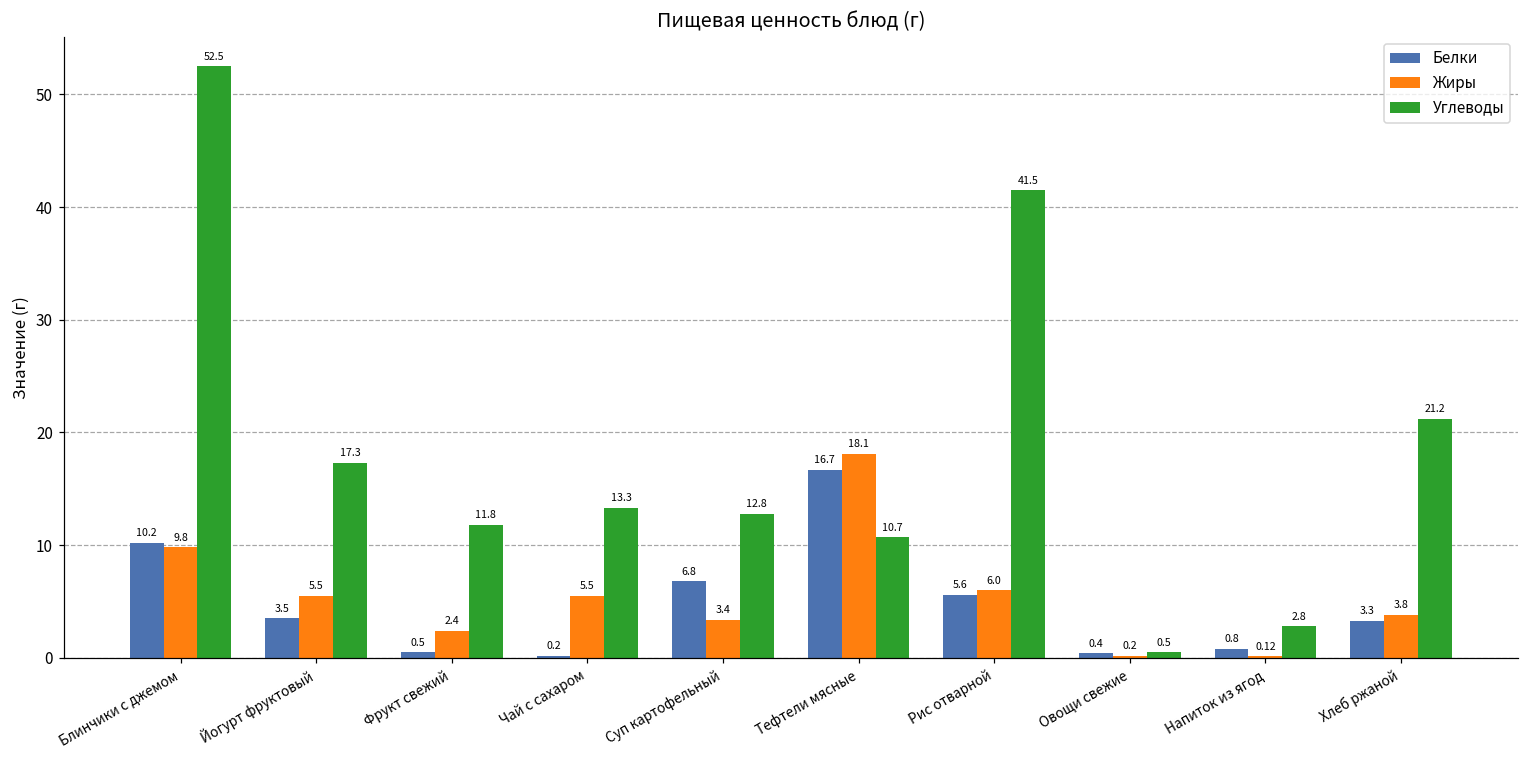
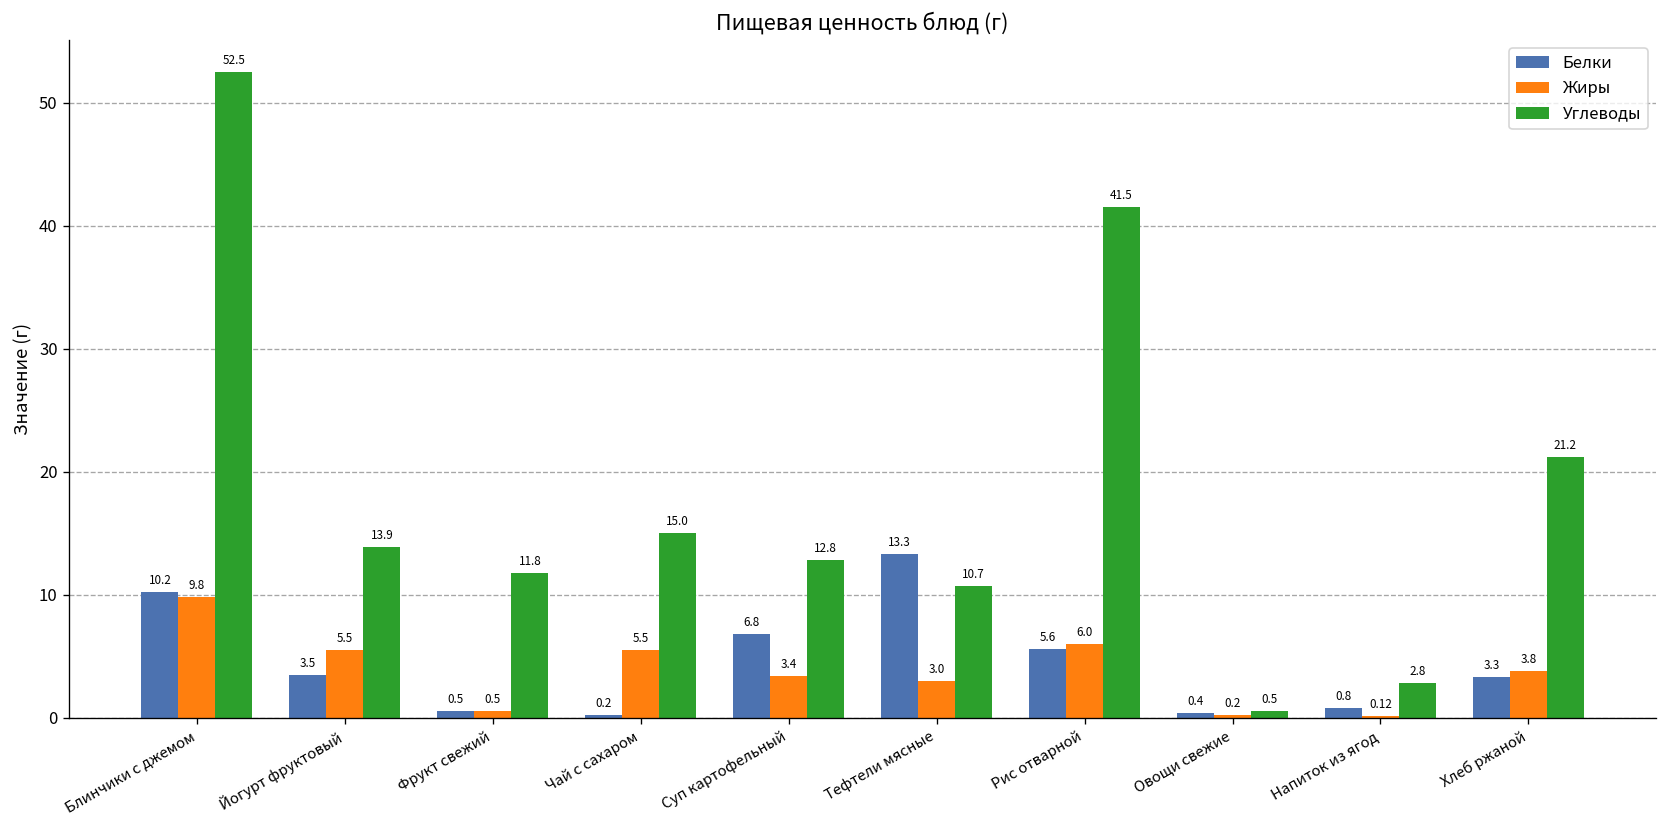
Углеводы, Йогурт фруктовый: 17.3 -> 13.9
Жиры, Фрукт свежий: 2.4 -> 0.5
Углеводы, Чай с сахаром: 13.3 -> 15.0
Белки, Тефтели мясные: 16.7 -> 13.3
Жиры, Тефтели мясные: 18.1 -> 3.0
